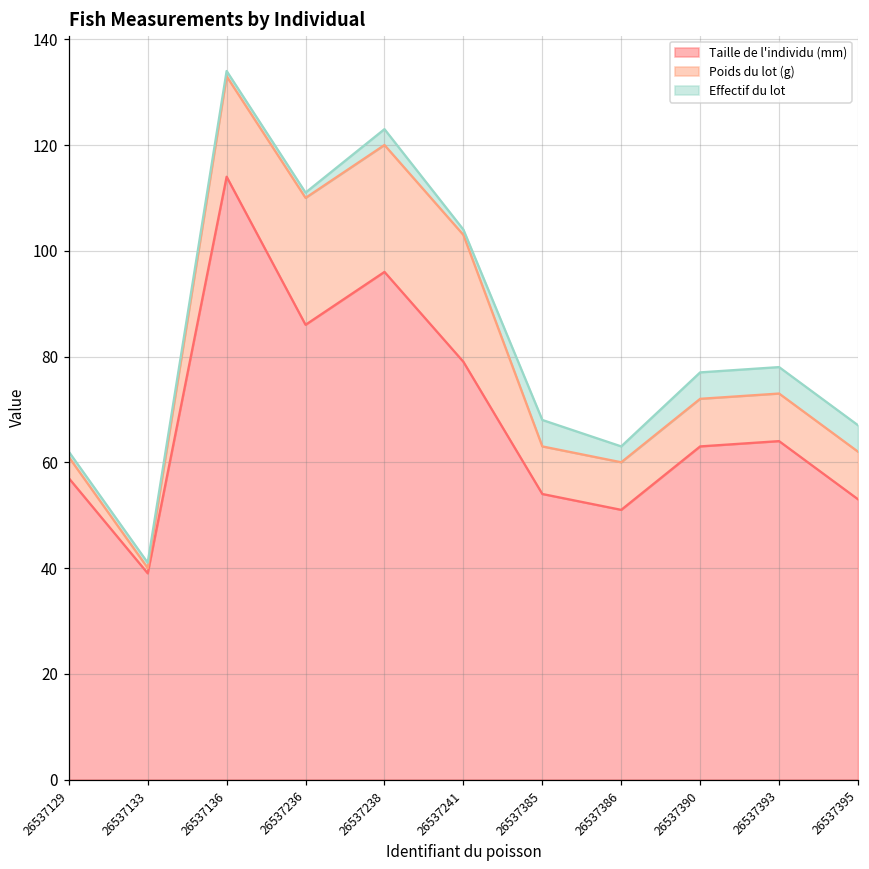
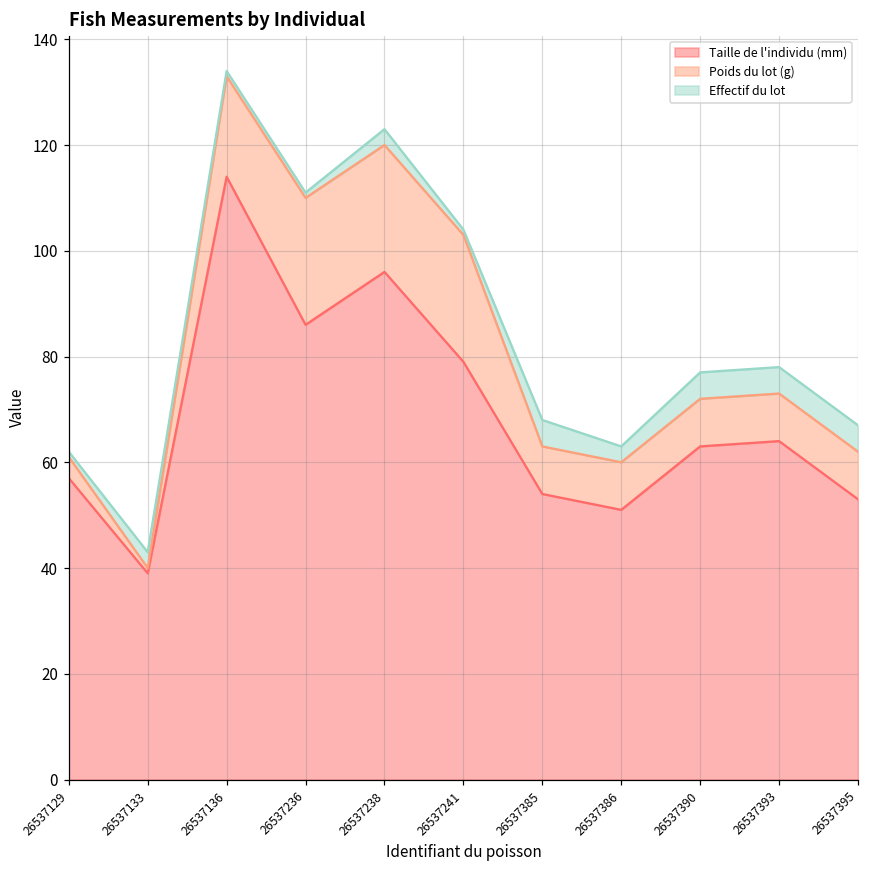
Effectif du lot, 26537133: 1 -> 3
